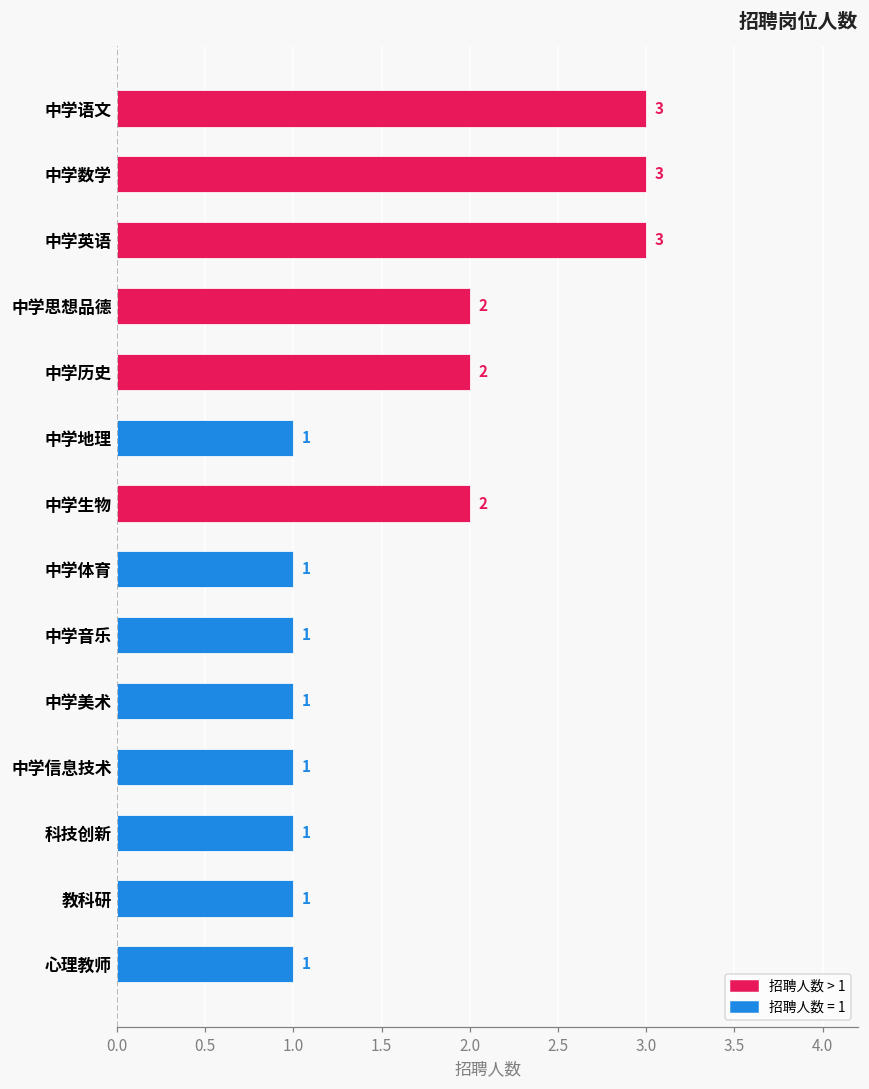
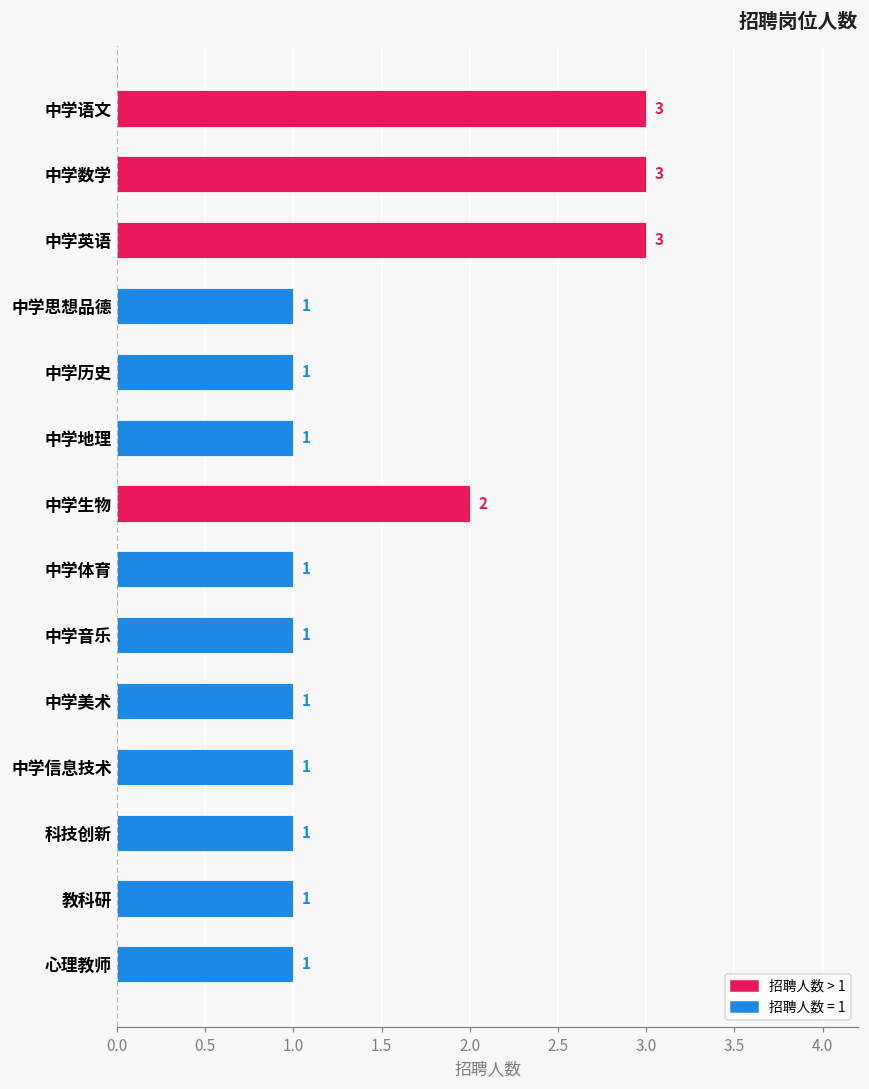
中学思想品德: 2 -> 1
中学历史: 2 -> 1
